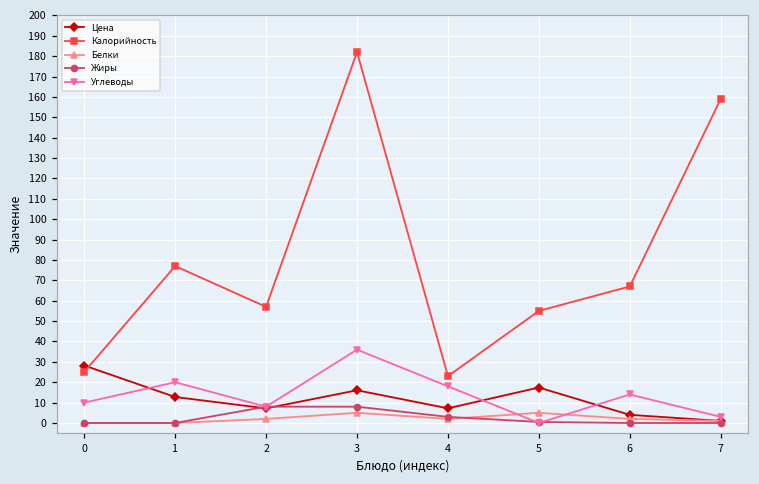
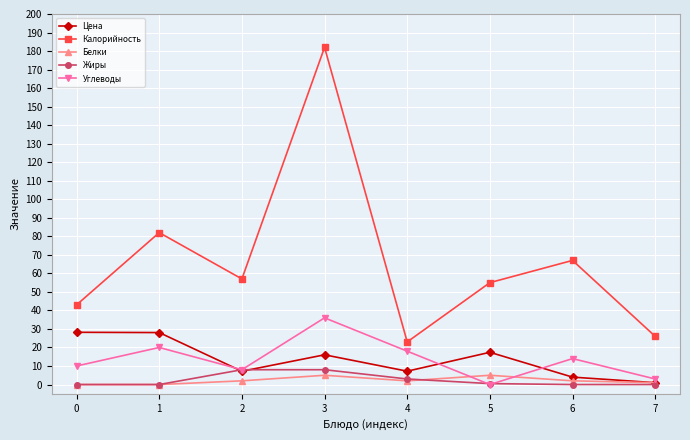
Калорийность, 0: 25 -> 43
Цена, 1: 13 -> 28
Калорийность, 1: 77 -> 82
Калорийность, 7: 159 -> 26
